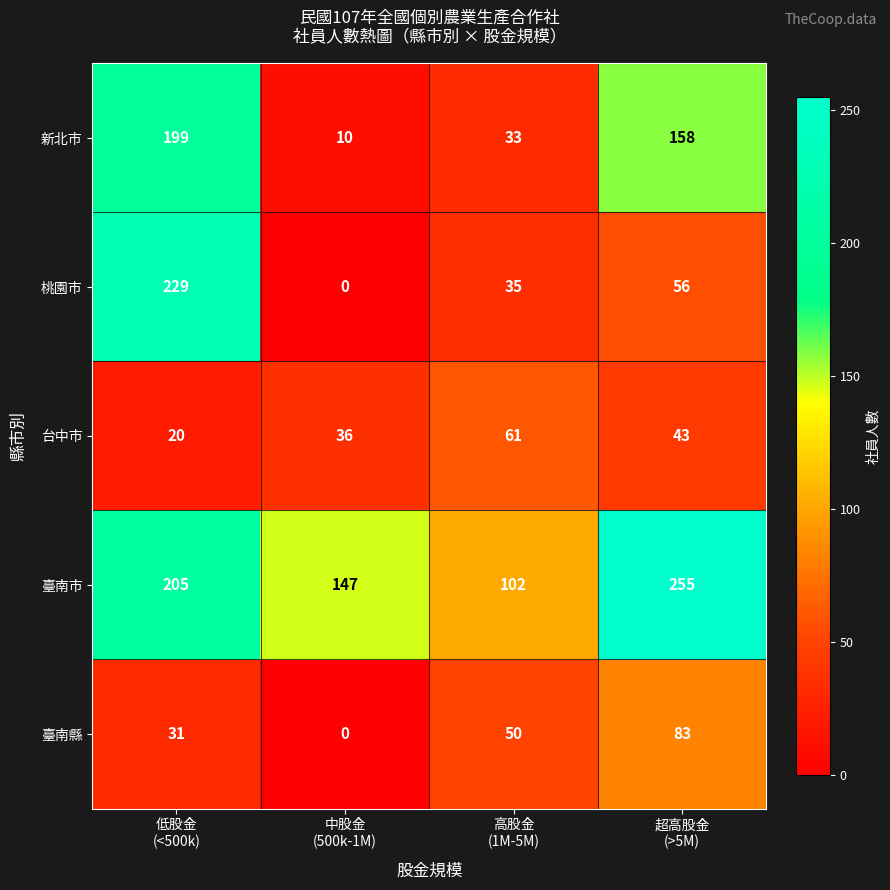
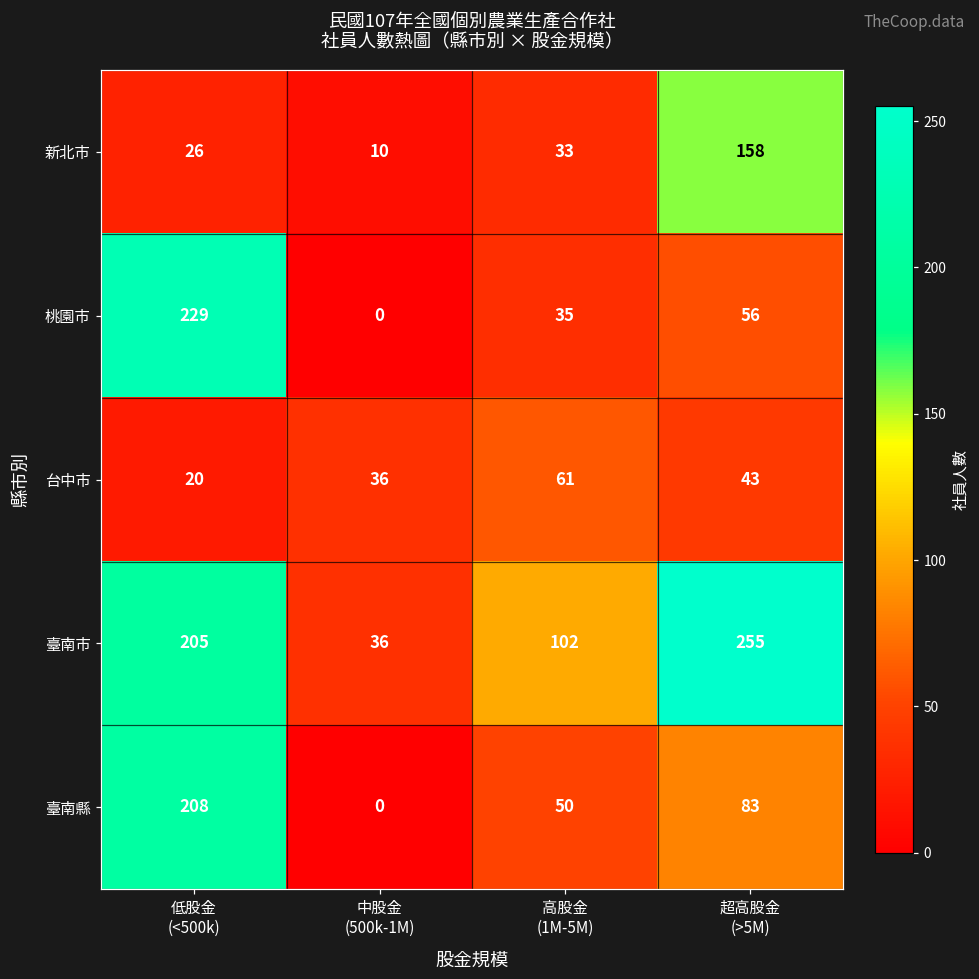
新北市, 低股金 (<500k): 199 -> 26
臺南市, 中股金 (500k-1M): 147 -> 36
臺南縣, 低股金 (<500k): 31 -> 208
